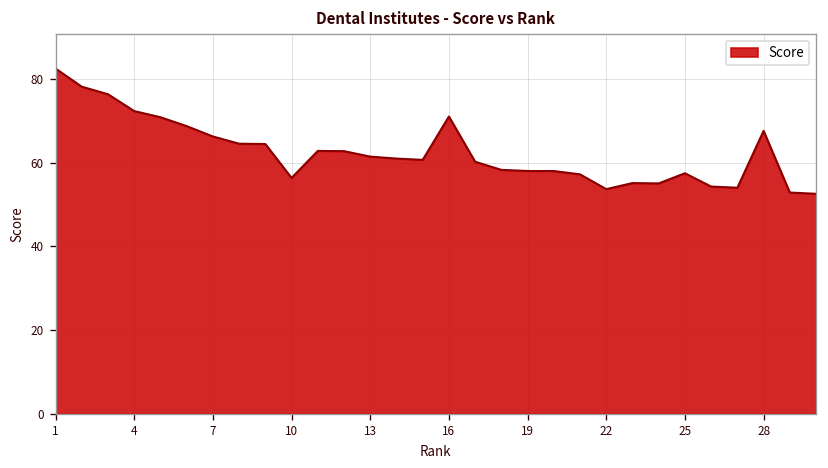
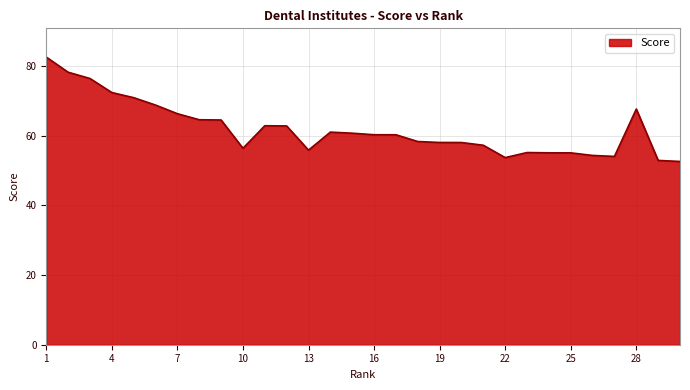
13: 61 -> 56
16: 71 -> 60
25: 57 -> 55
